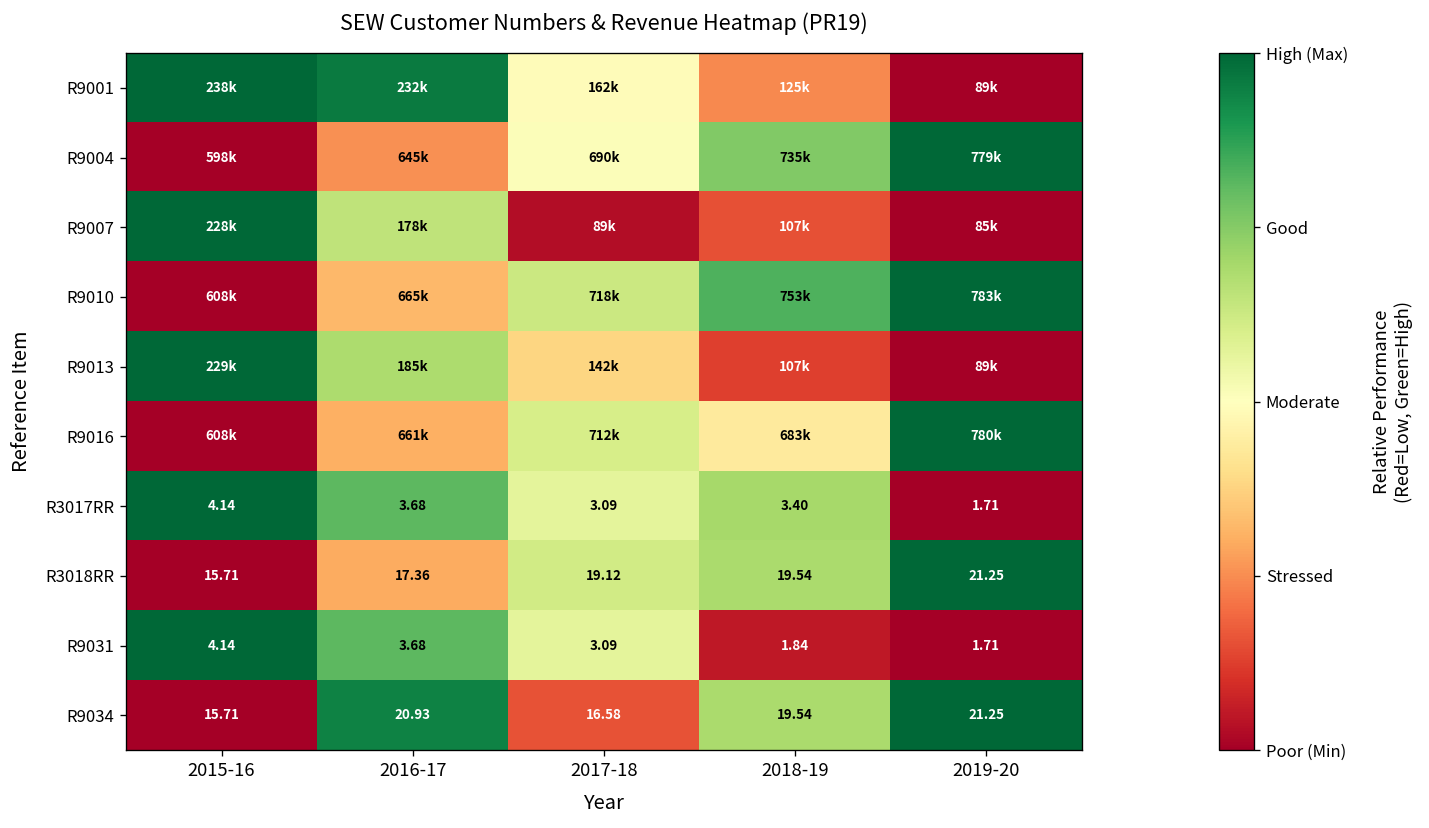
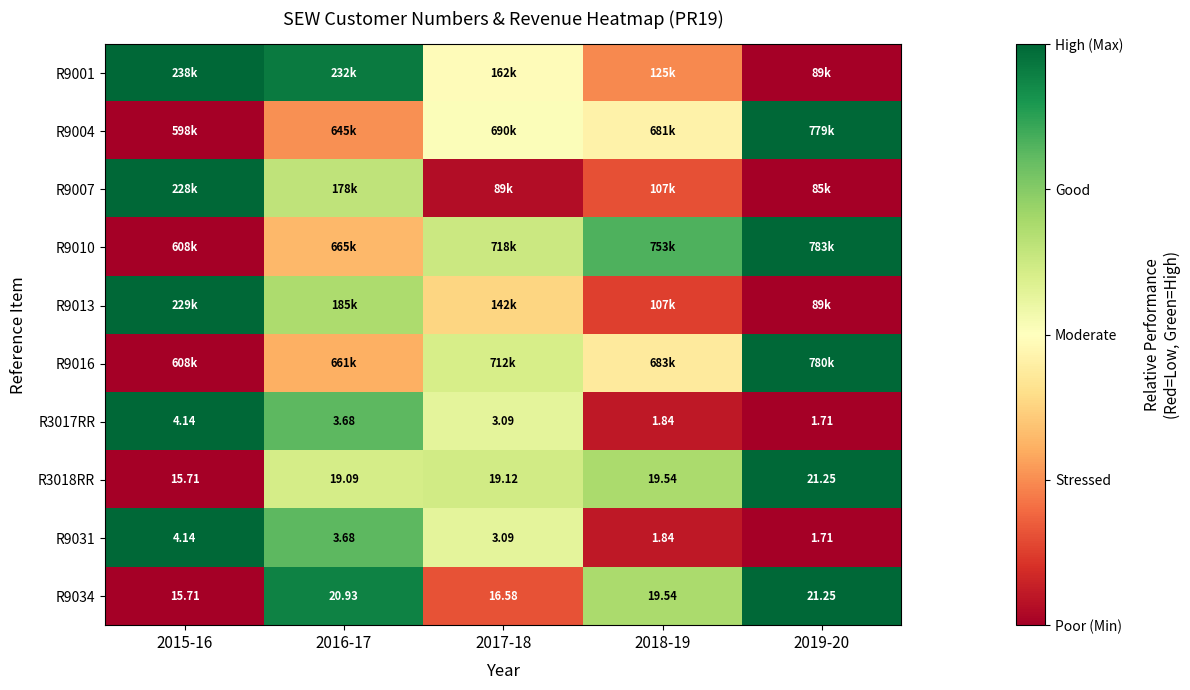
R9004, 2018-19: 735k -> 681k
R3017RR, 2018-19: 3.40 -> 1.84
R3018RR, 2016-17: 17.36 -> 19.09
